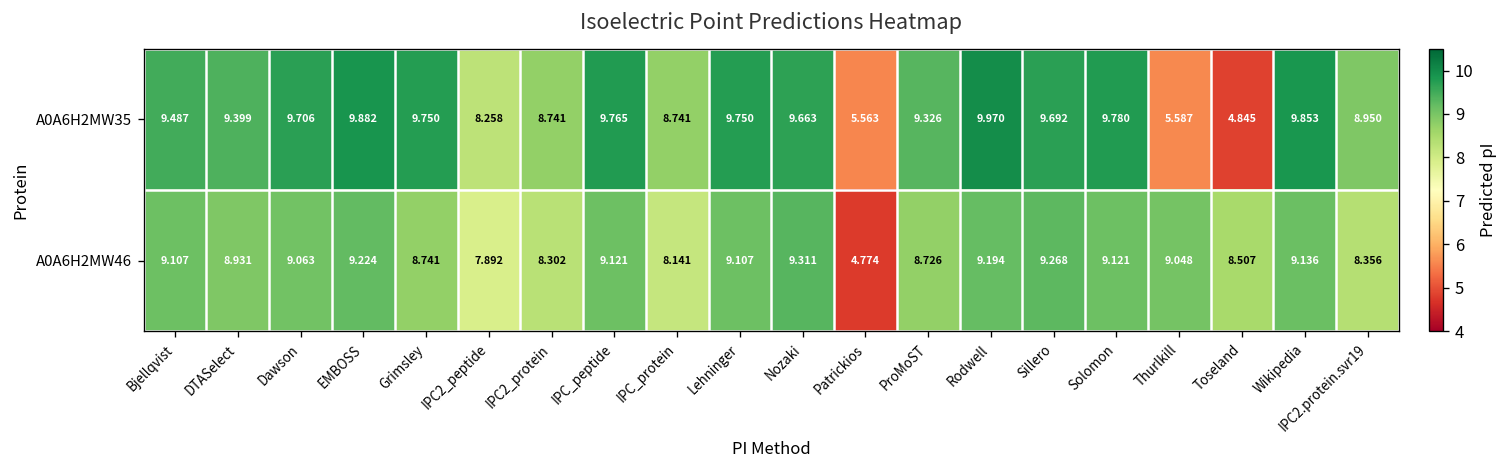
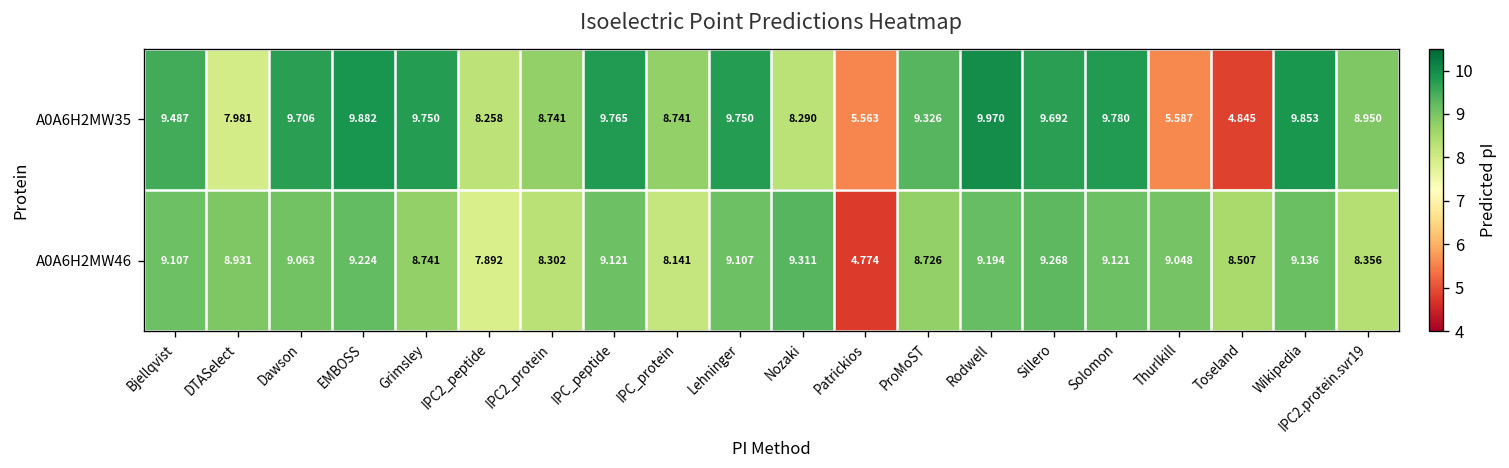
A0A6H2MW35, DTASelect: 9.399 -> 7.981
A0A6H2MW35, Nozaki: 9.663 -> 8.290
